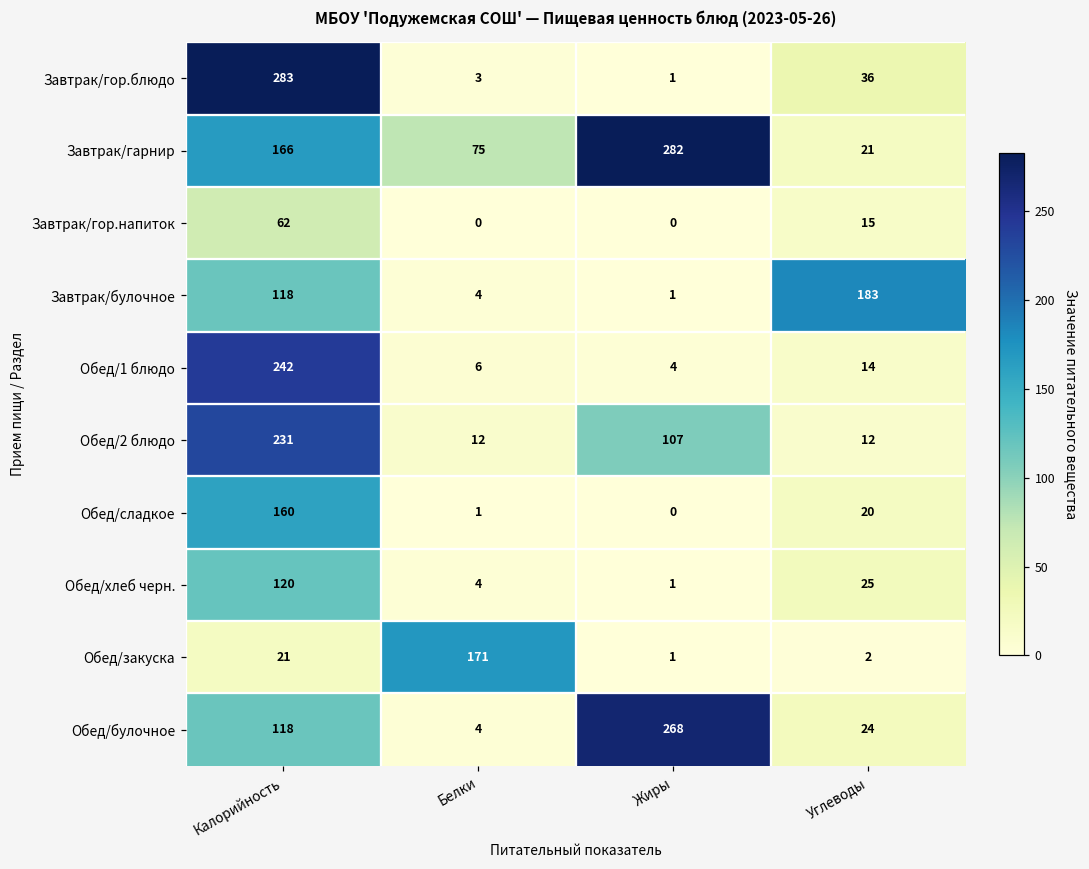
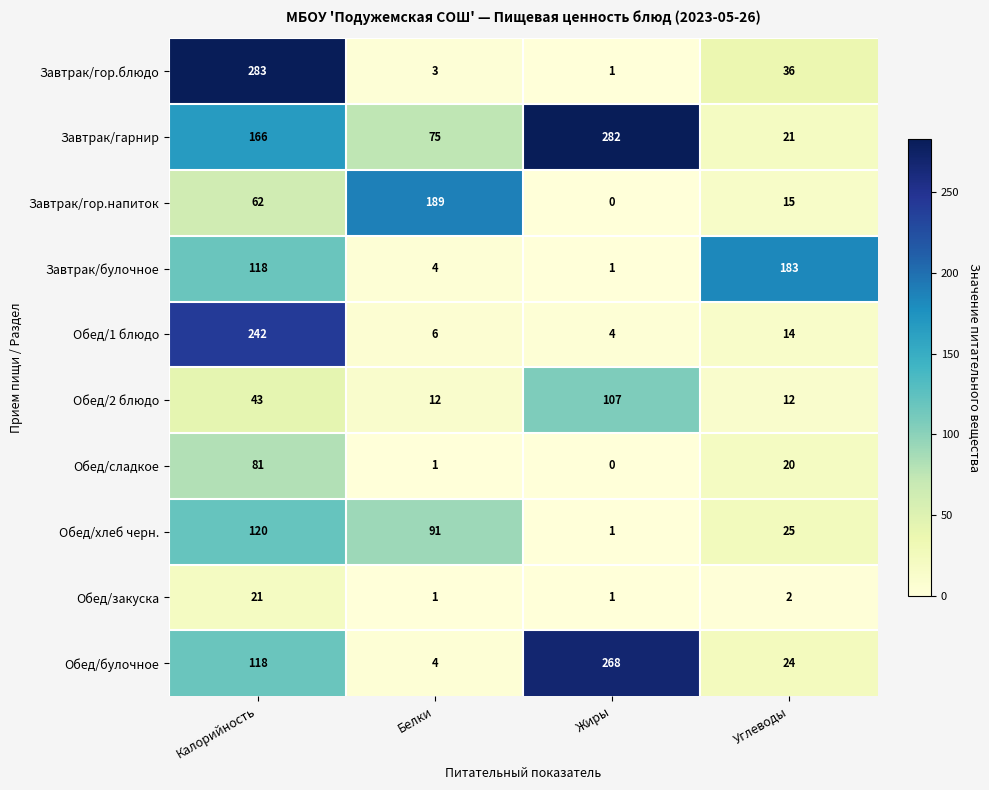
Завтрак/гор.напиток, Белки: 0 -> 189
Обед/2 блюдо, Калорийность: 231 -> 43
Обед/сладкое, Калорийность: 160 -> 81
Обед/хлеб черн., Белки: 4 -> 91
Обед/закуска, Белки: 171 -> 1
